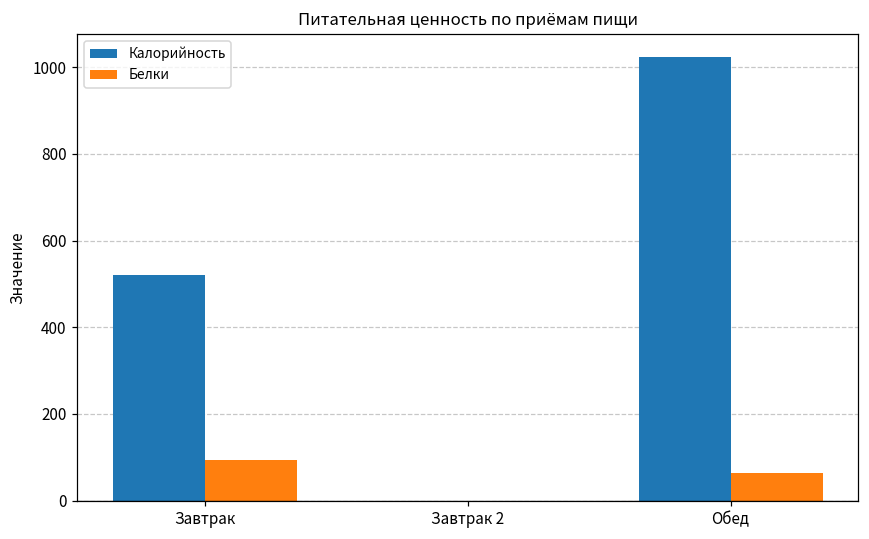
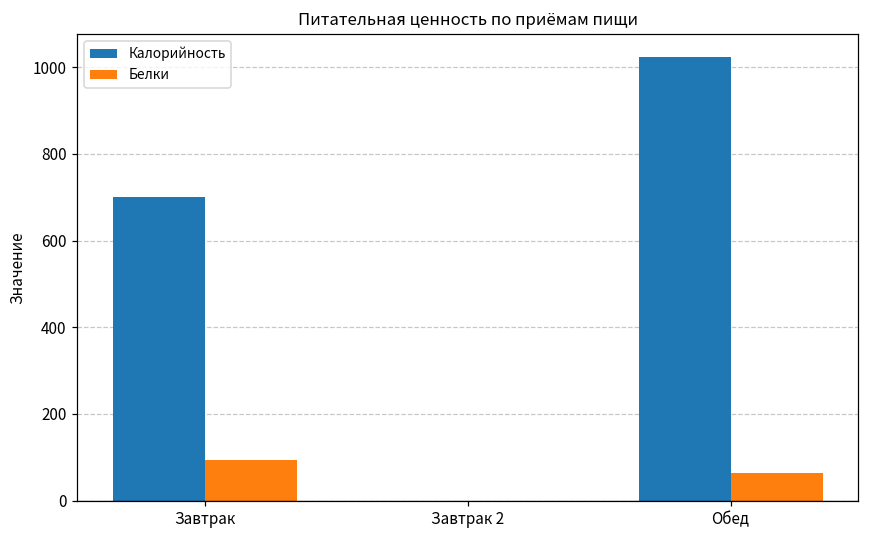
Калорийность, Завтрак: 520 -> 700
